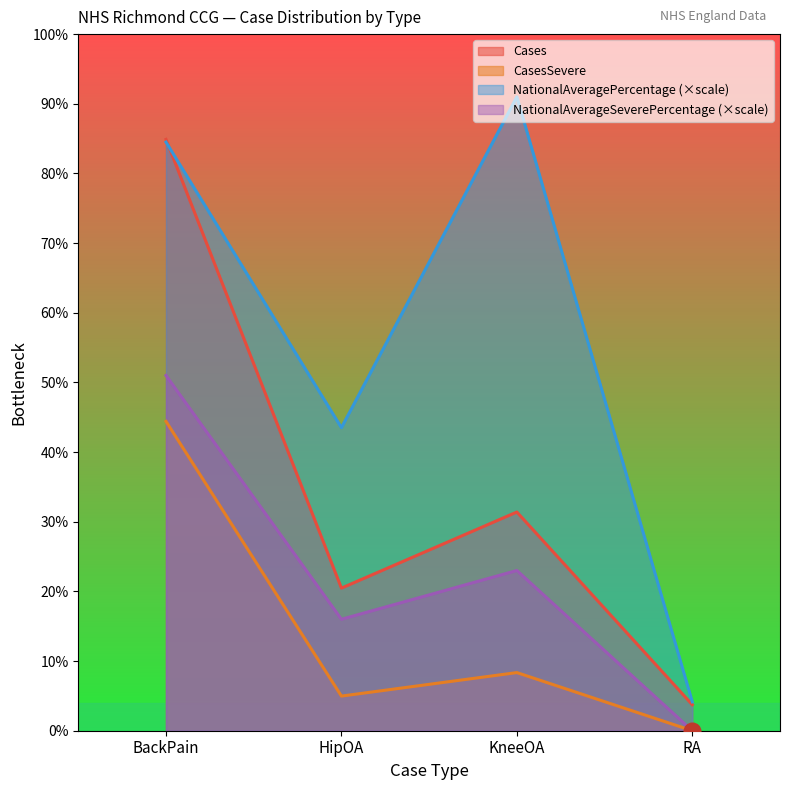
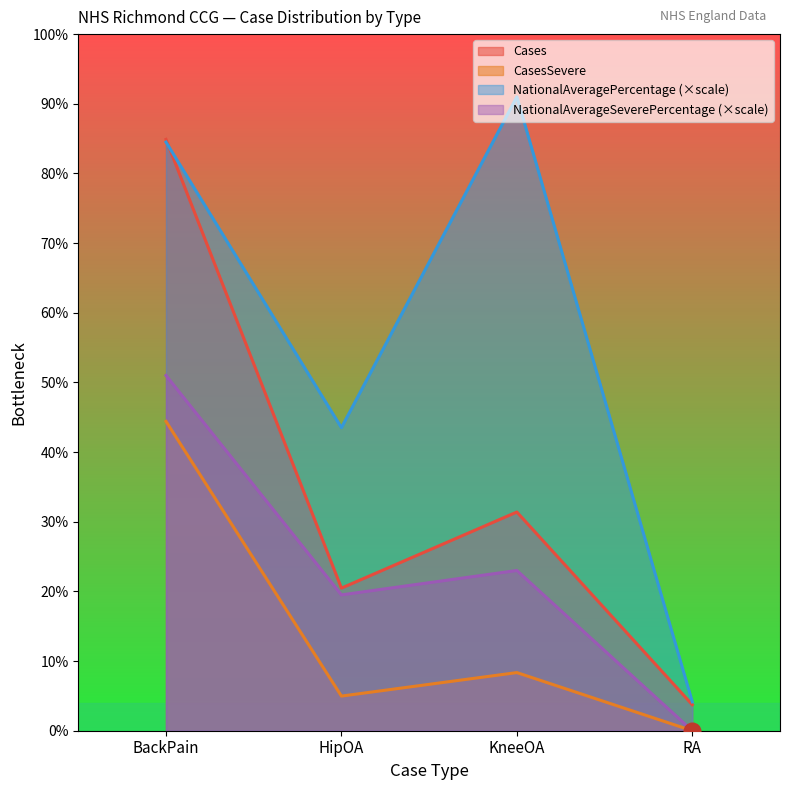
NationalAverageSeverePercentage (×scale), HipOA: 16% -> 20%
